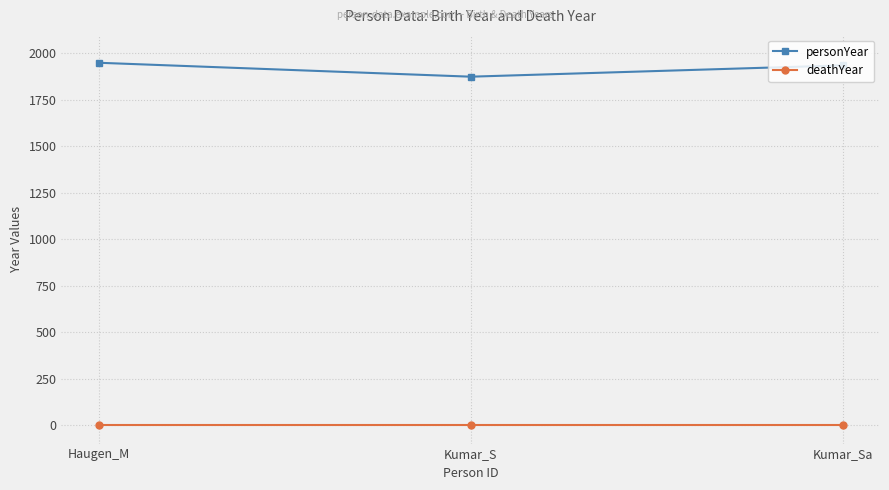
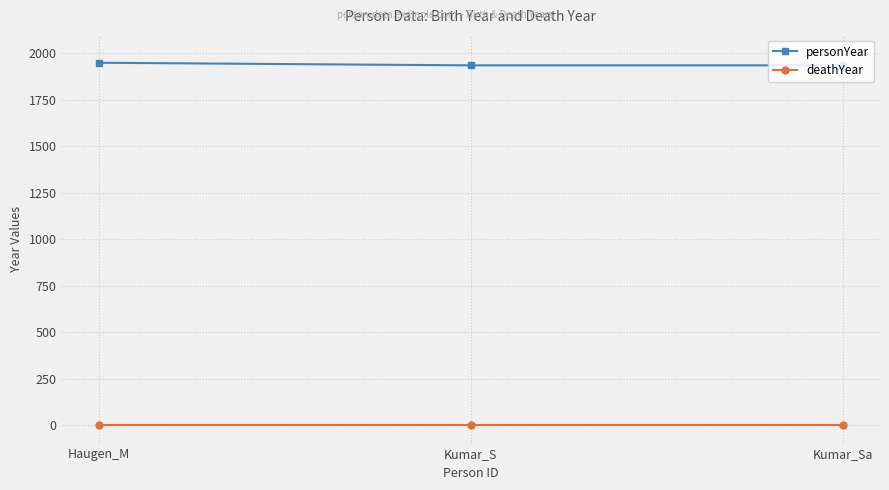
personYear, Kumar_S: 1880 -> 1940
